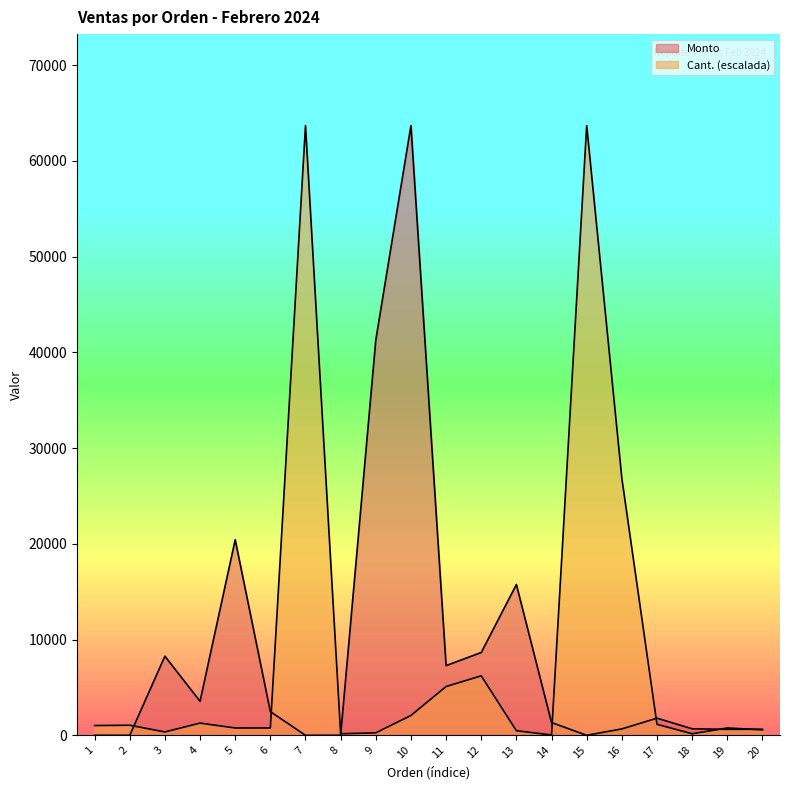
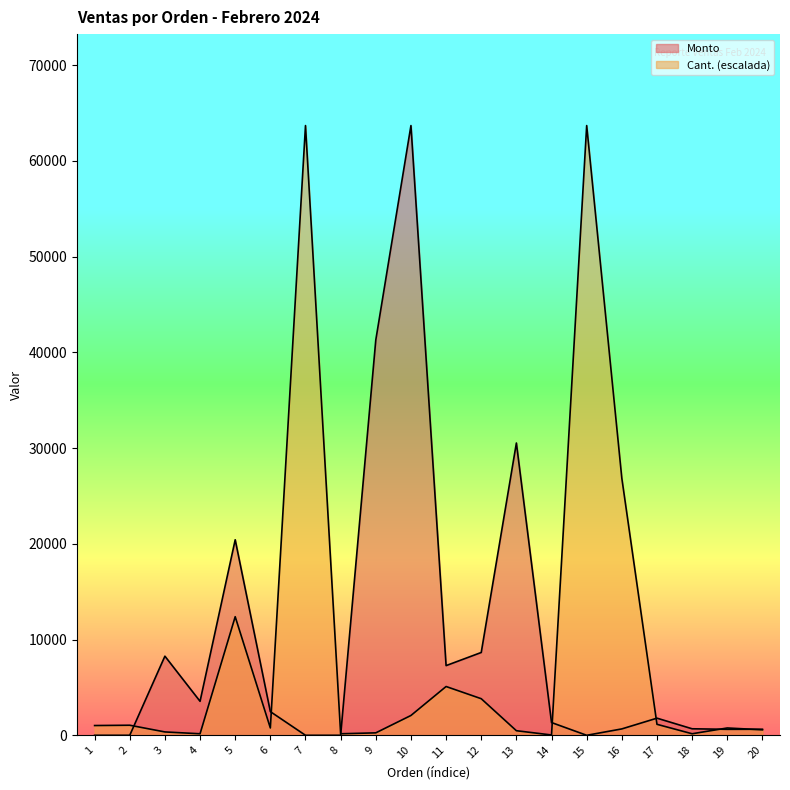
Cant. (escalada), 4: 1000 -> 0
Cant. (escalada), 5: 1000 -> 12000
Cant. (escalada), 12: 6000 -> 4000
Monto, 13: 16000 -> 31000
